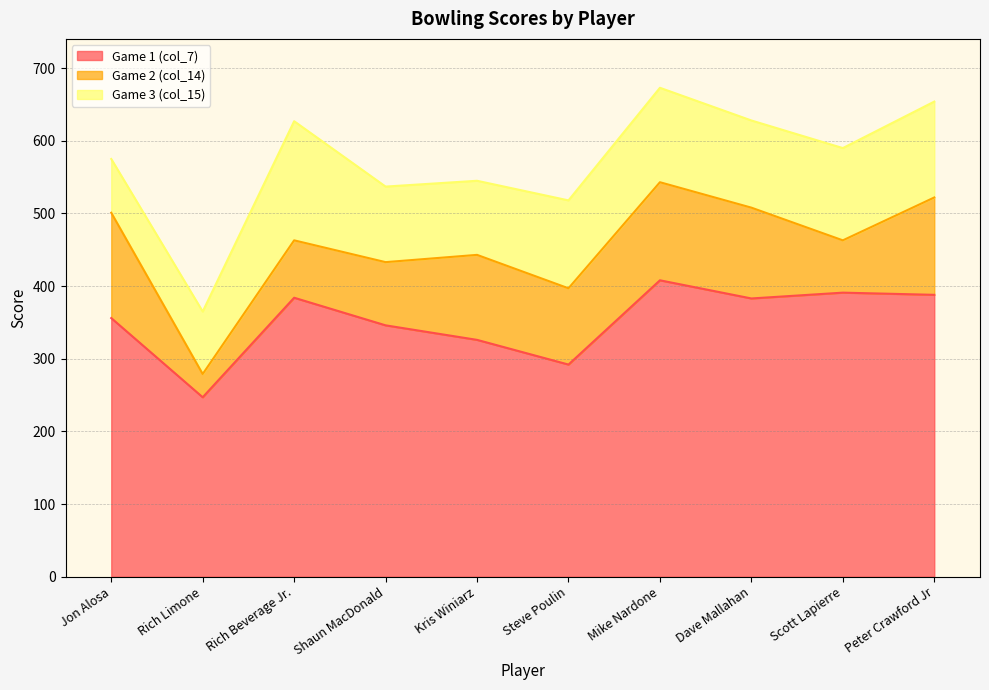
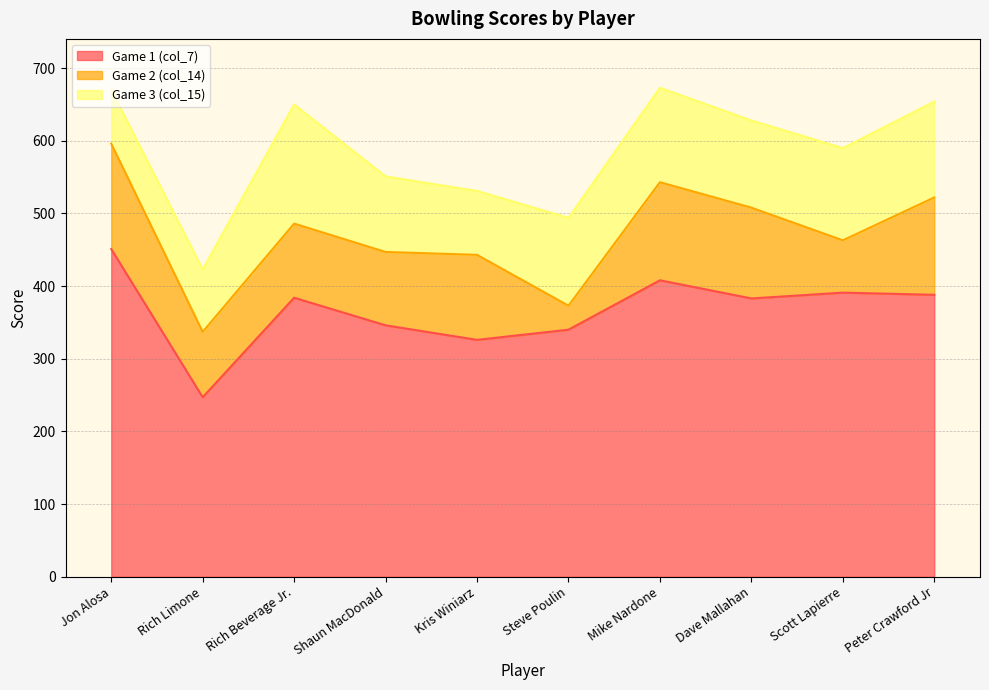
Game 1 (col_7), Jon Alosa: 360 -> 450
Game 2 (col_14), Rich Limone: 30 -> 90
Game 2 (col_14), Rich Beverage Jr.: 80 -> 100
Game 2 (col_14), Shaun MacDonald: 90 -> 100
Game 3 (col_15), Kris Winiarz: 100 -> 90
Game 1 (col_7), Steve Poulin: 290 -> 340
Game 2 (col_14), Steve Poulin: 110 -> 30
